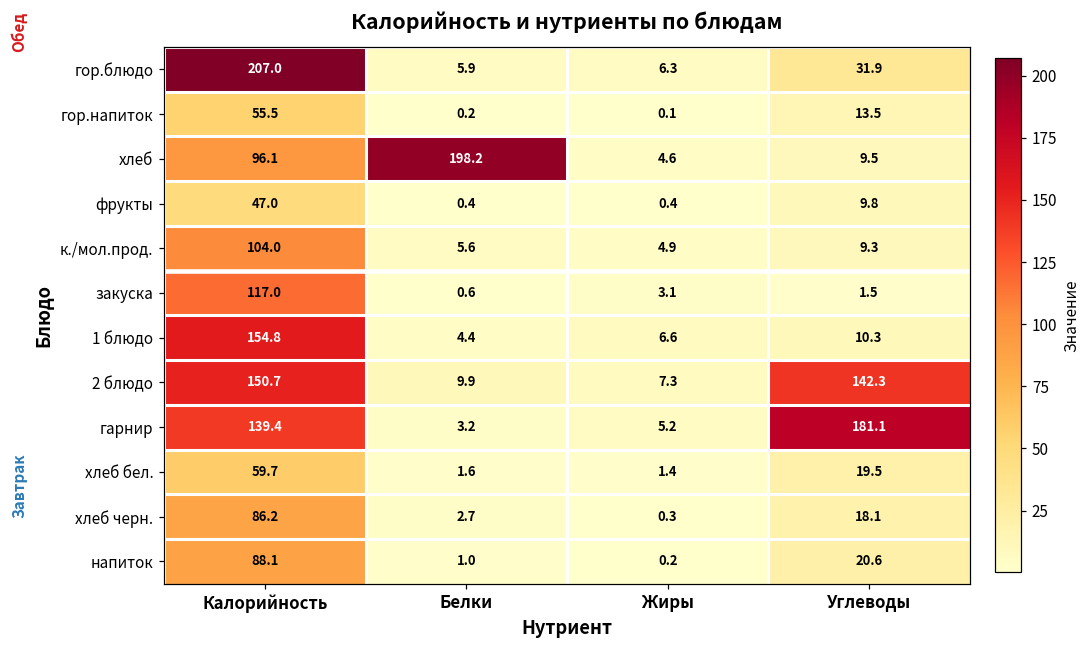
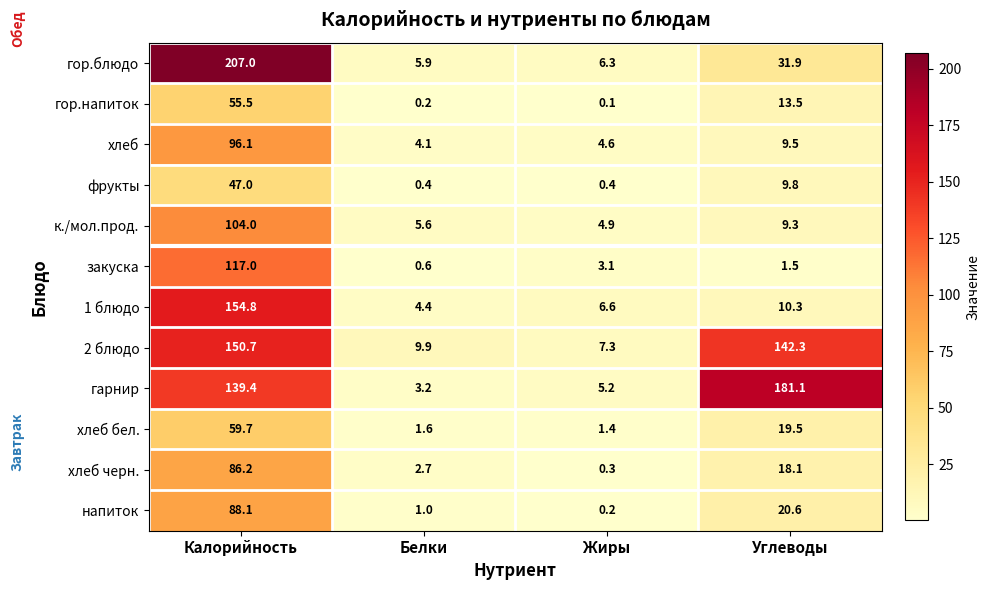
хлеб, Белки: 198.2 -> 4.1
